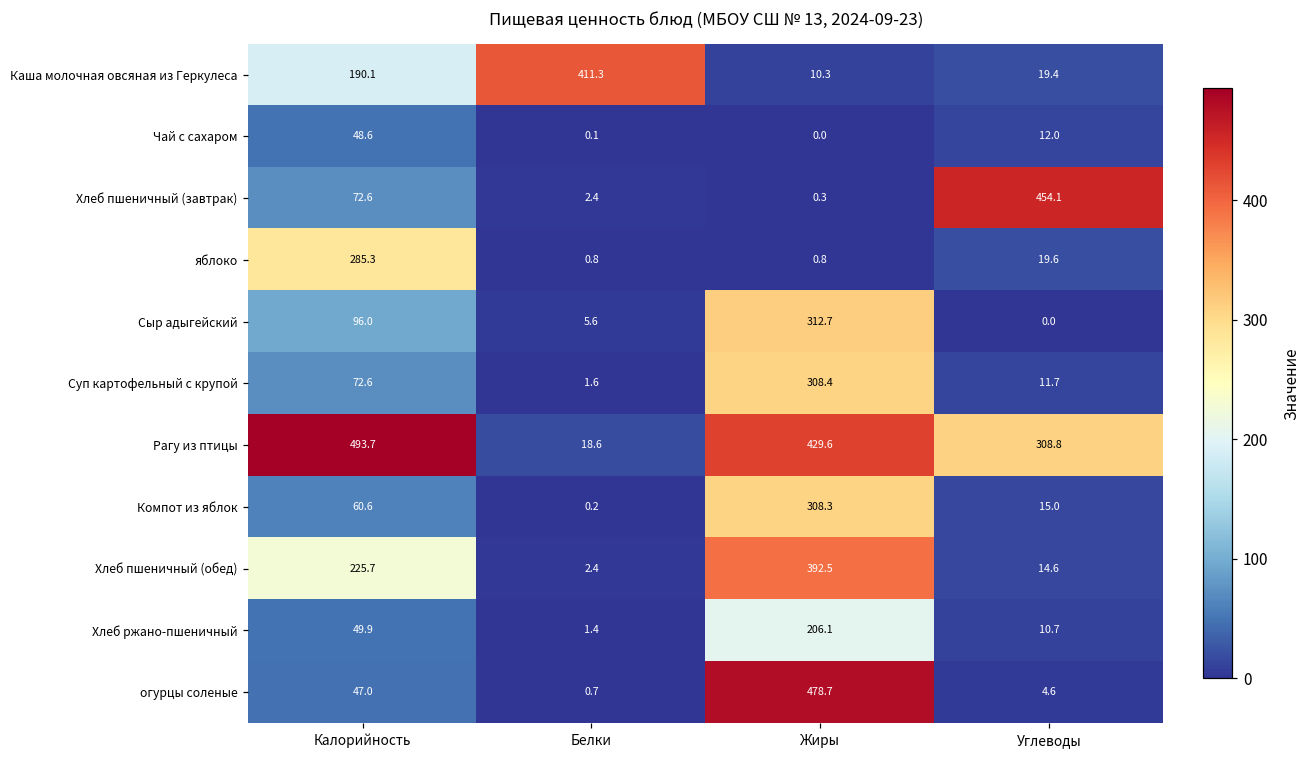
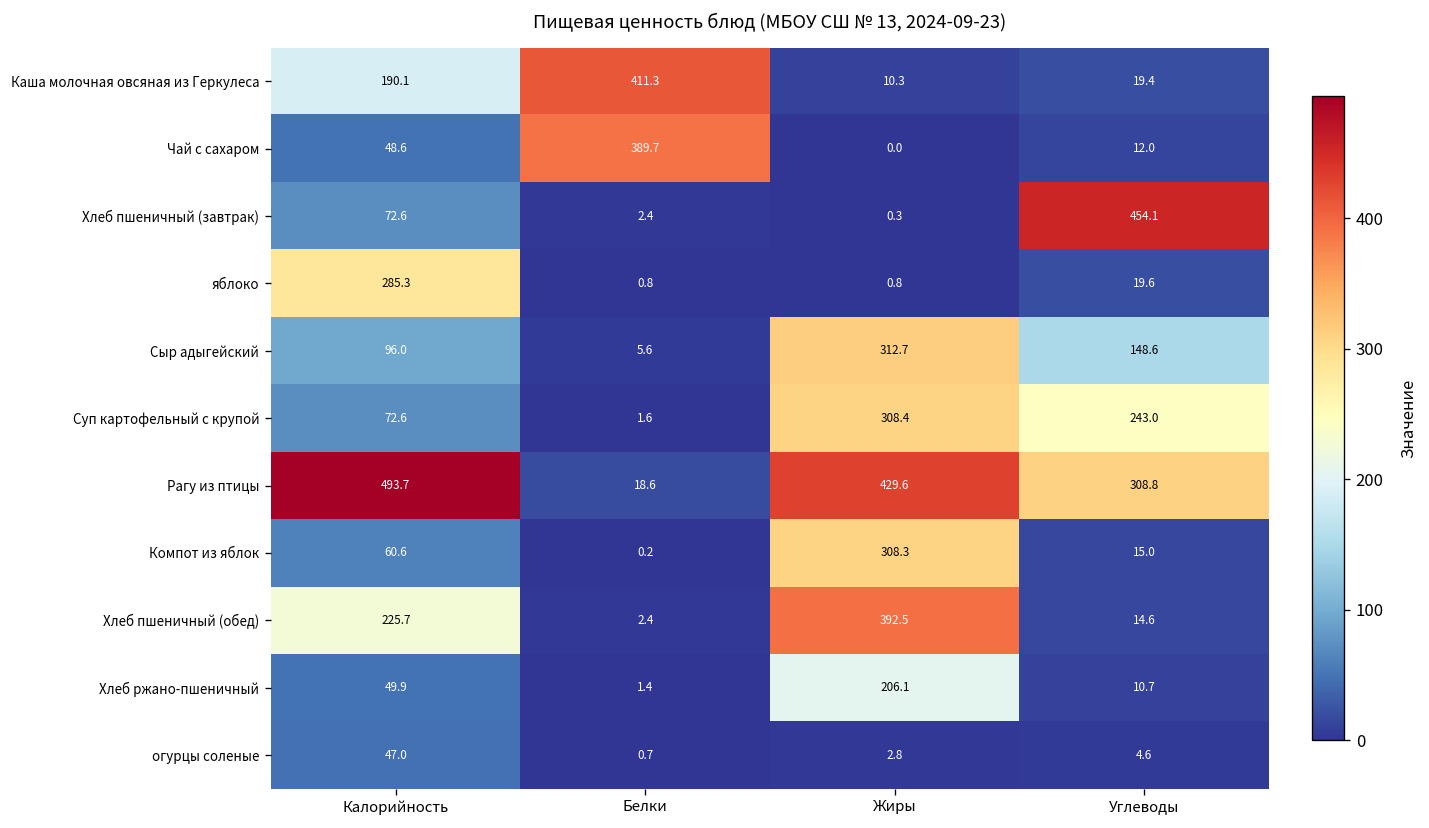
Чай с сахаром, Белки: 0.1 -> 389.7
Сыр адыгейский, Углеводы: 0.0 -> 148.6
Суп картофельный с крупой, Углеводы: 11.7 -> 243.0
огурцы соленые, Жиры: 478.7 -> 2.8
